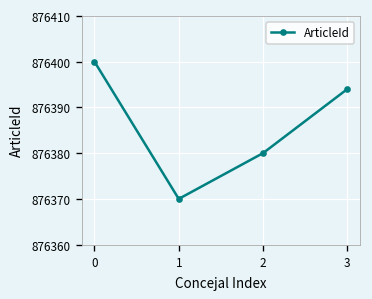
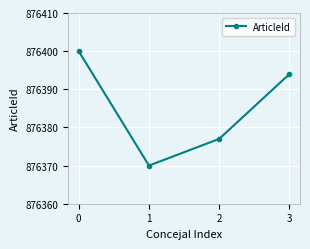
2: 876380 -> 876377
